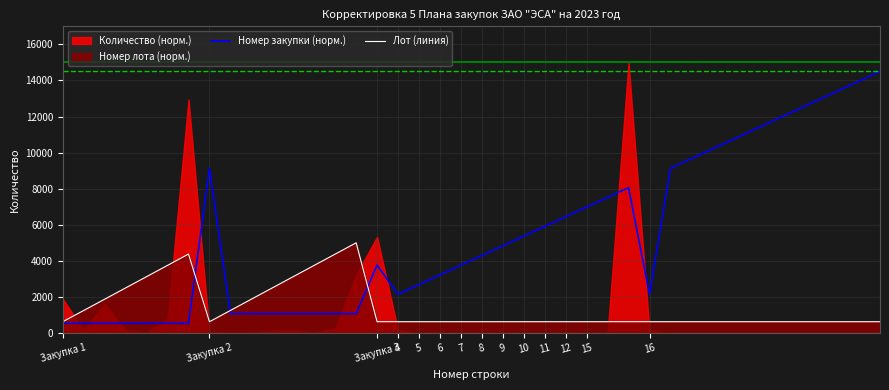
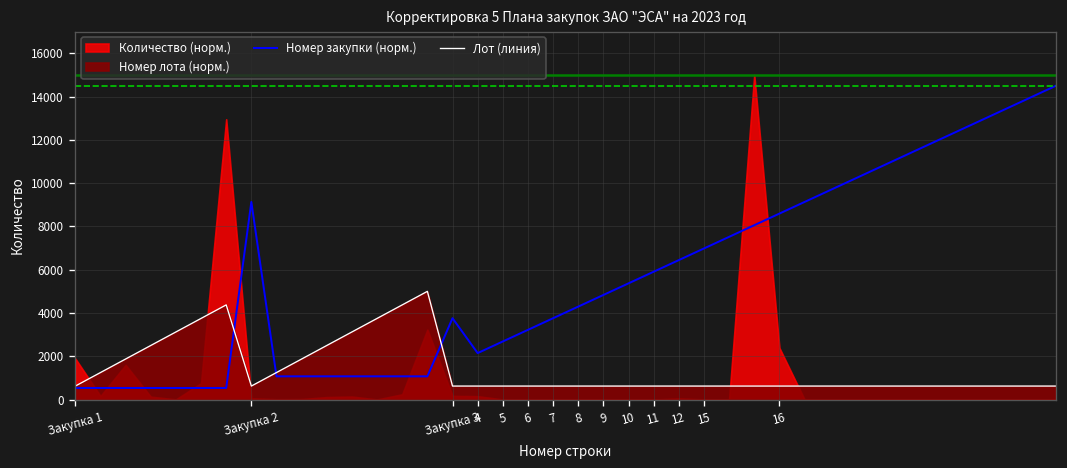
Количество (норм.), Закупка 3: 5300 -> 200
Номер закупки (норм.), 16: 2100 -> 8600
Количество (норм.), 16: 100 -> 2400
